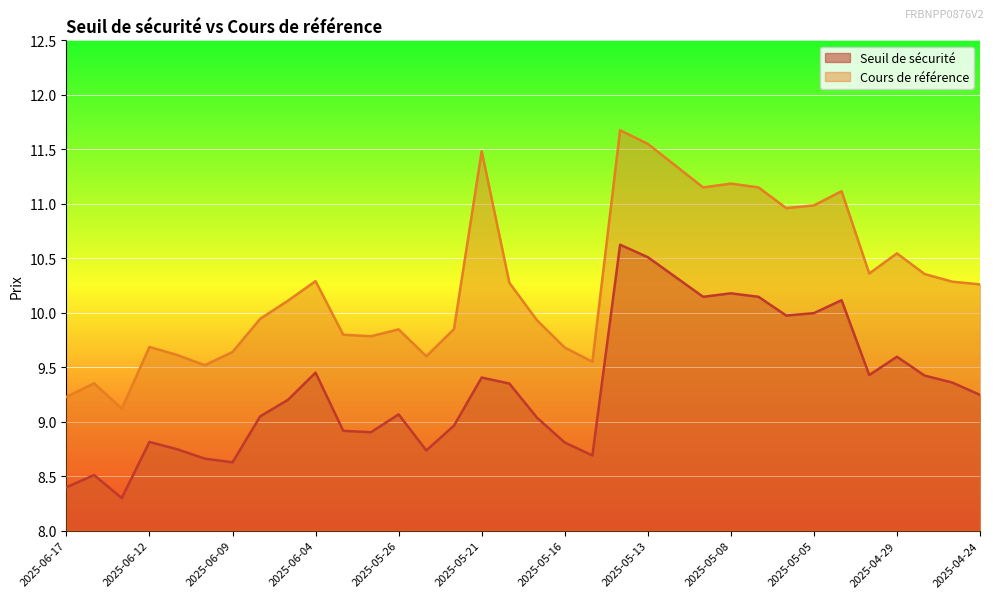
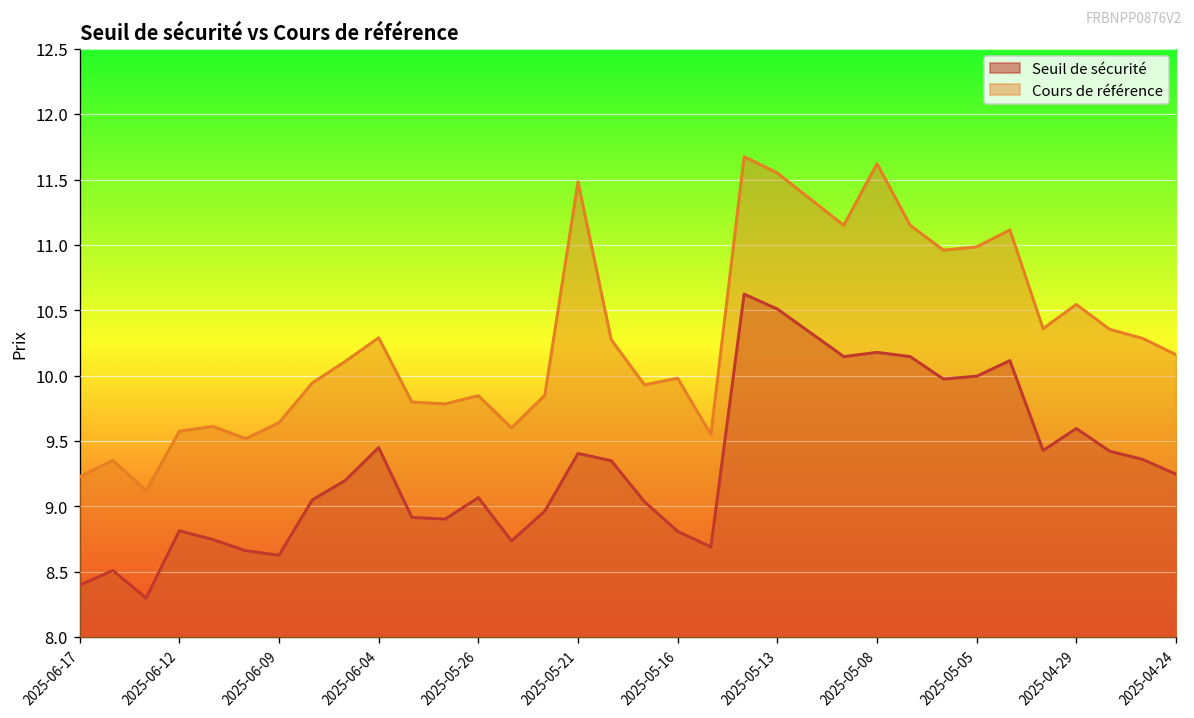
Cours de référence, 2025-06-12: 9.69 -> 9.58
Cours de référence, 2025-05-16: 9.68 -> 9.98
Cours de référence, 2025-05-08: 11.19 -> 11.62
Cours de référence, 2025-04-24: 10.26 -> 10.16
